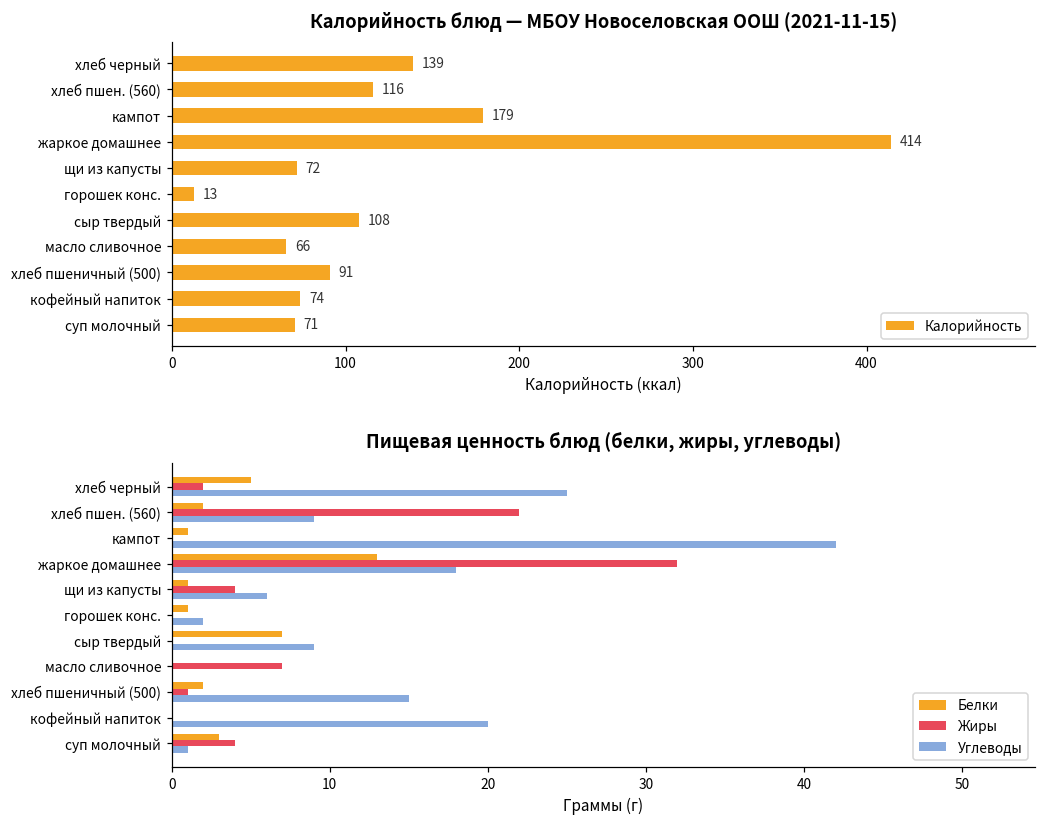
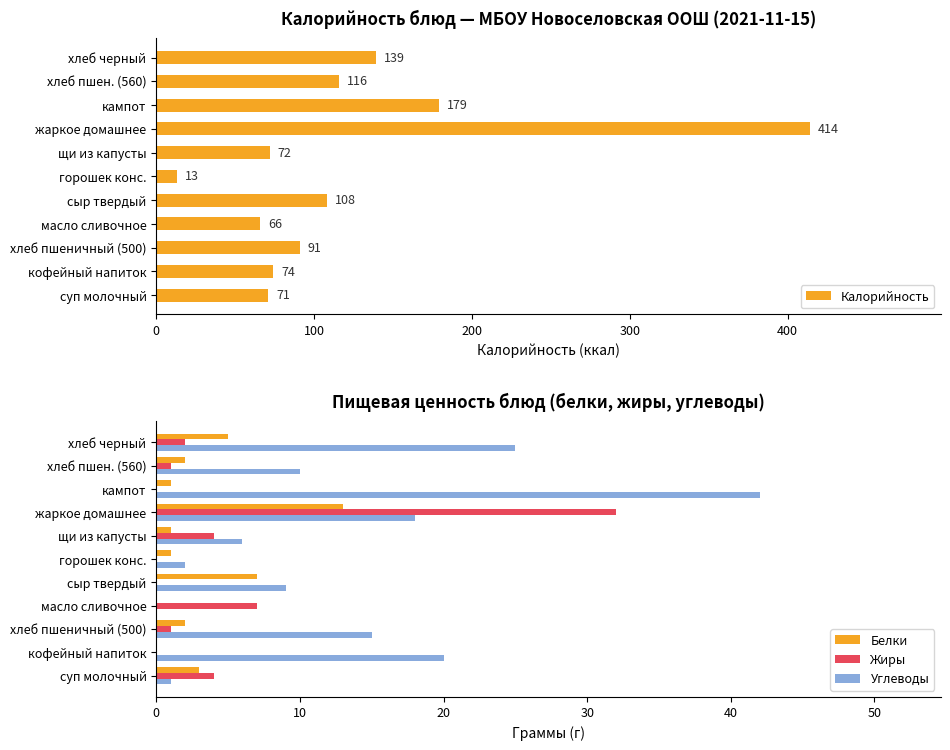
Пищевая ценность блюд (белки, жиры, углеводы), Жиры, хлеб пшен. (560): 22 -> 1
Пищевая ценность блюд (белки, жиры, углеводы), Углеводы, хлеб пшен. (560): 9 -> 10
